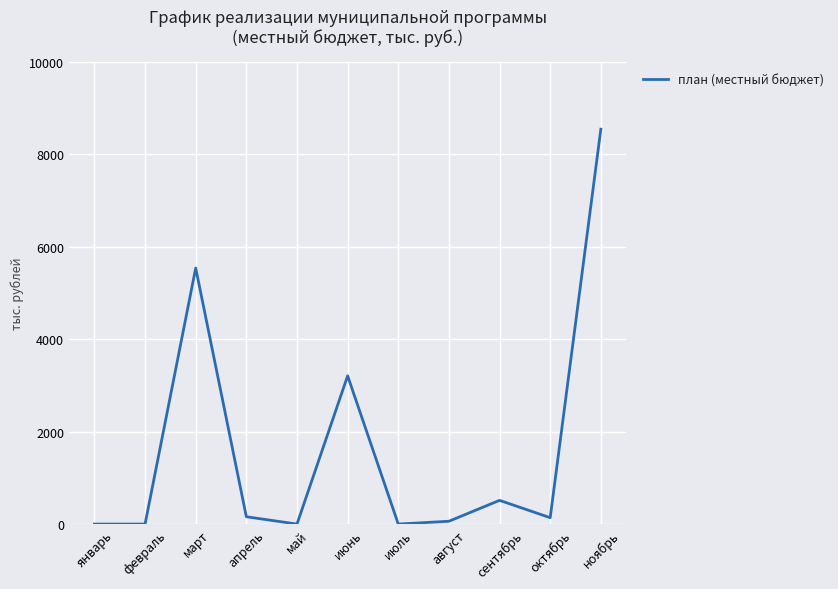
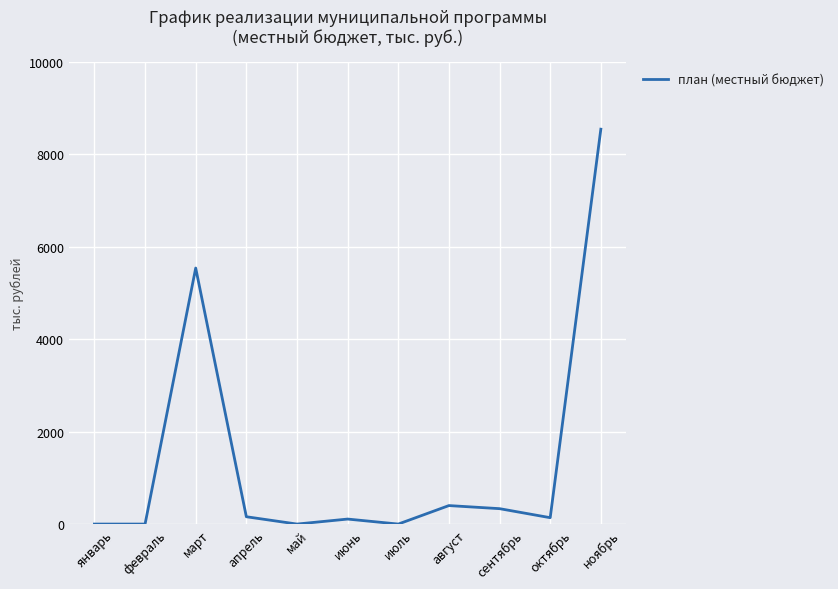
июнь: 3200 -> 100
август: 100 -> 400
сентябрь: 500 -> 300
